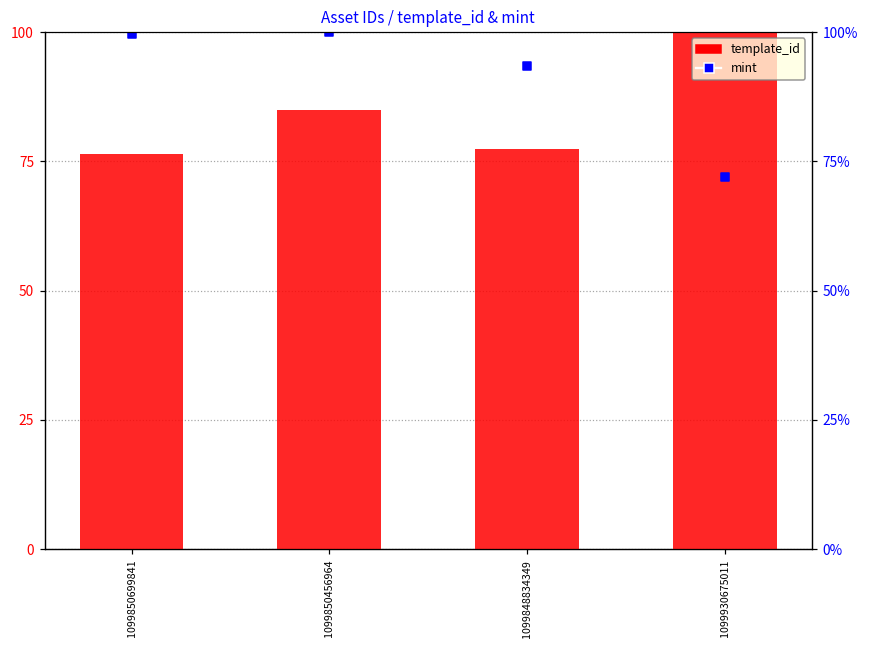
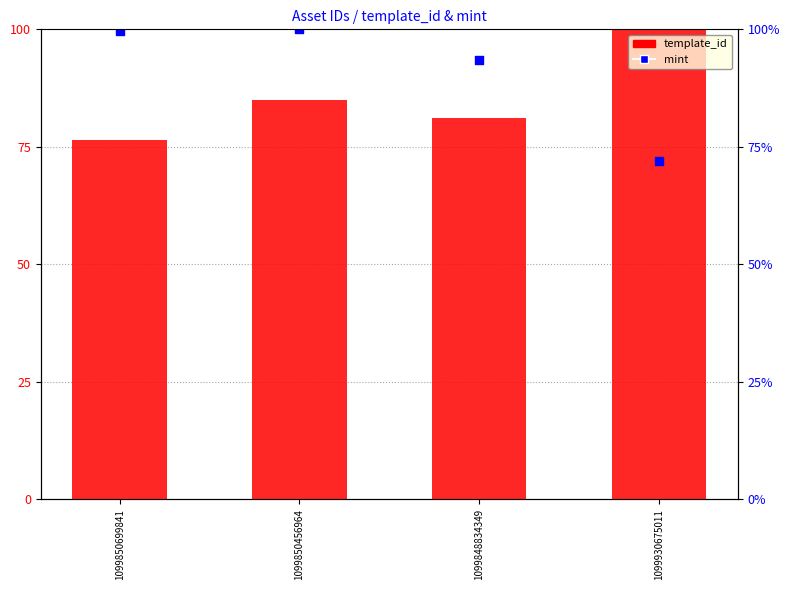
template_id, 1099848834349: 77 -> 81
